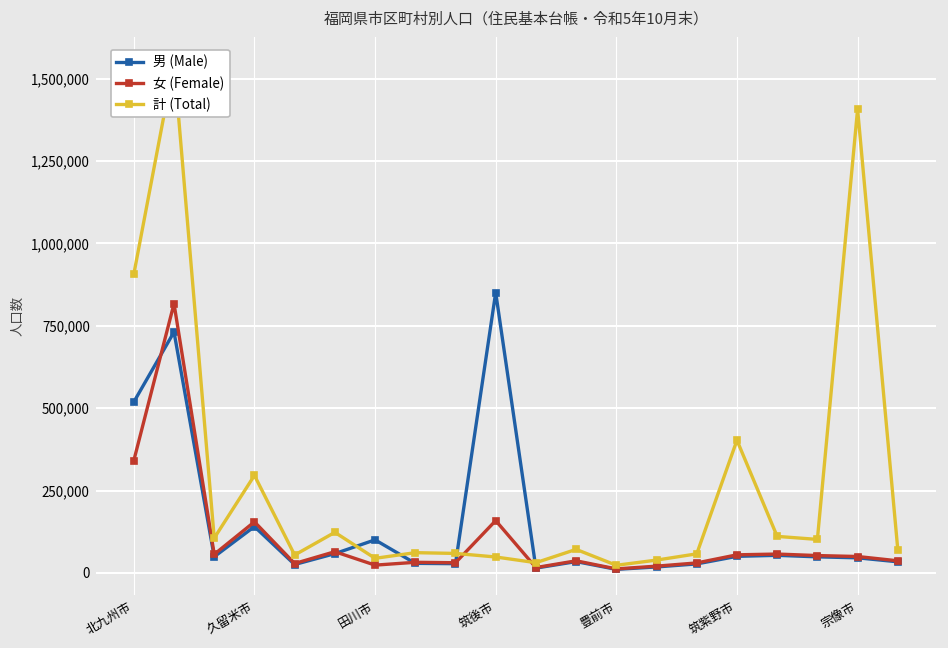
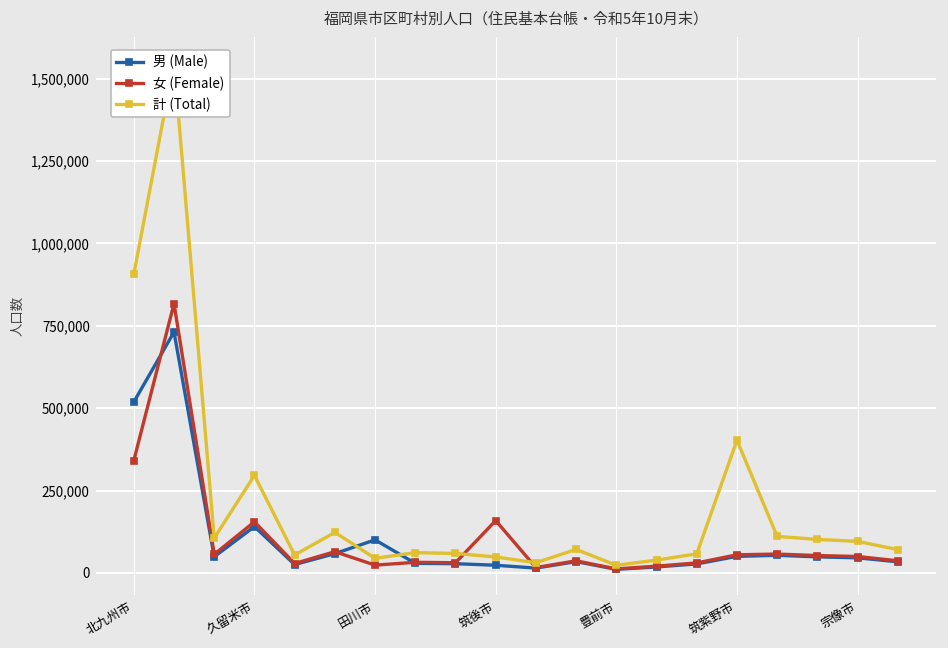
男 (Male), 筑後市: 850,000 -> 20,000
計 (Total), 宗像市: 1,410,000 -> 100,000
